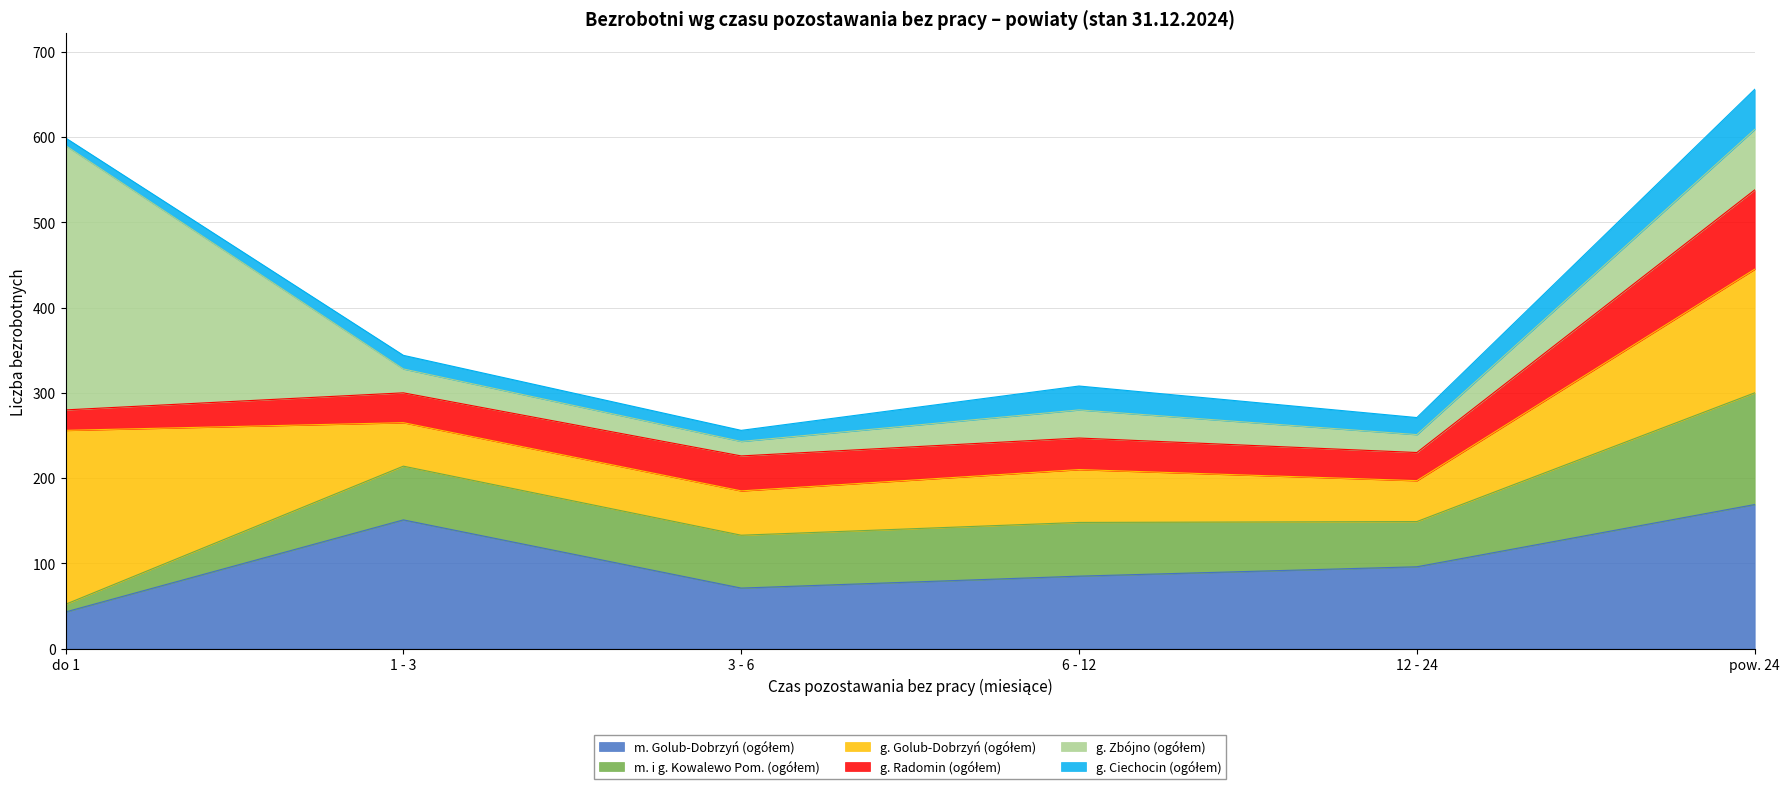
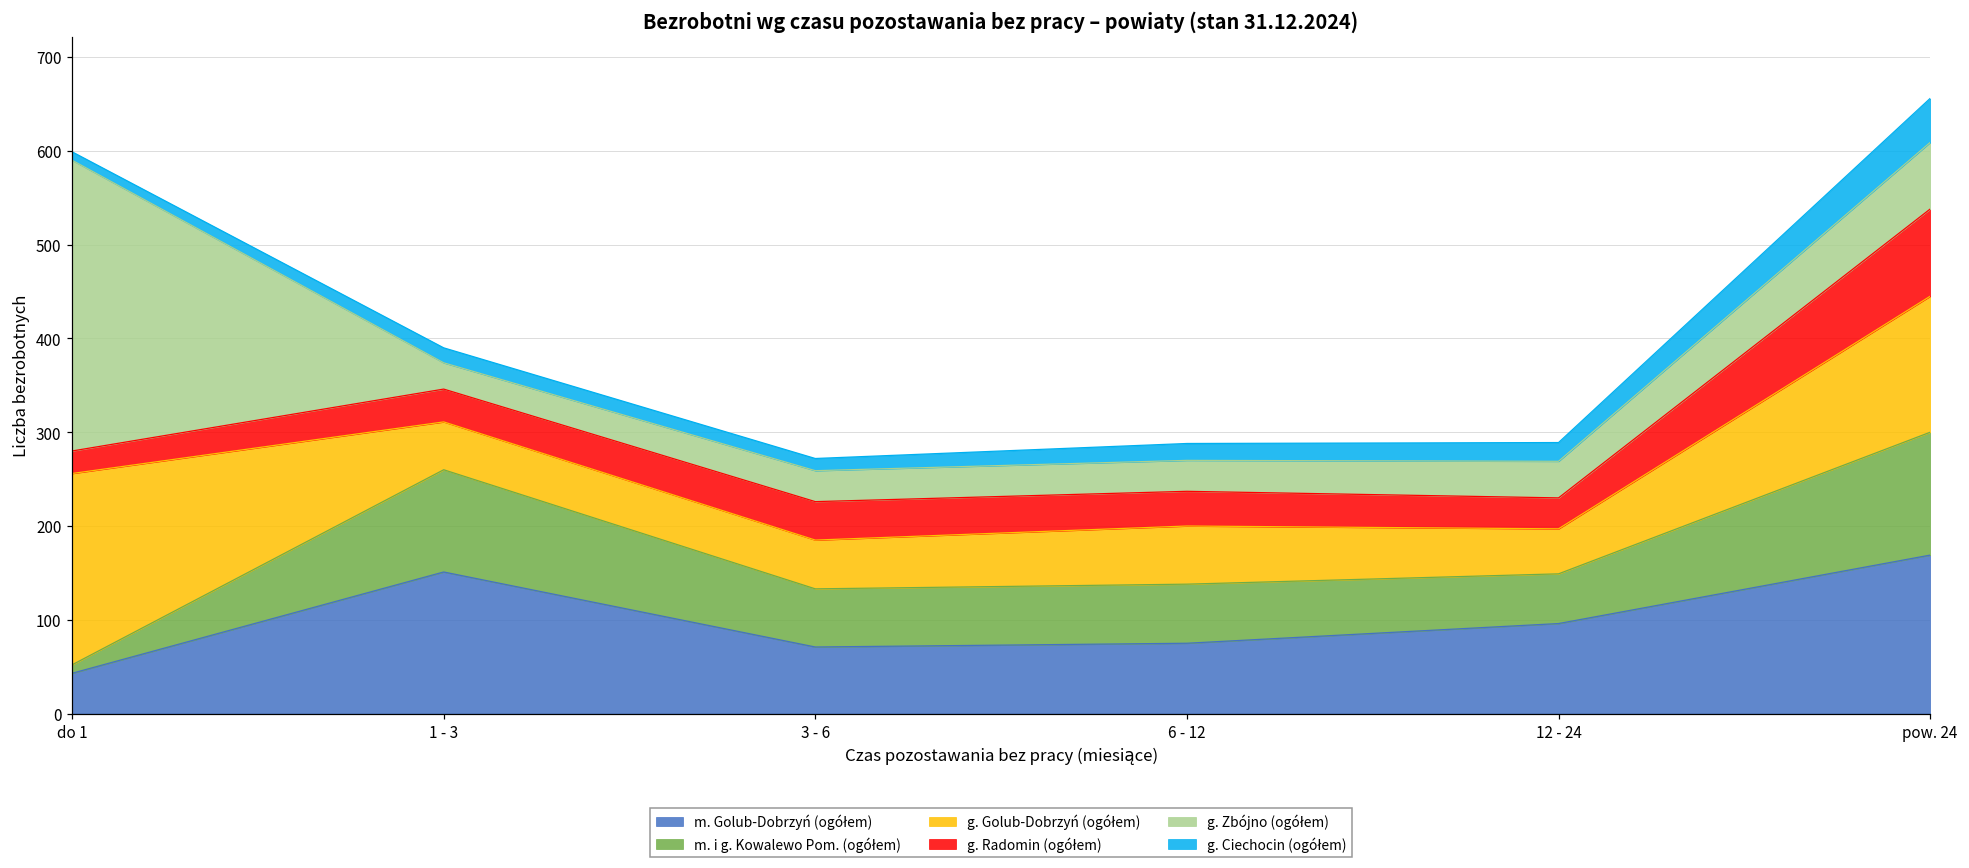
m. i g. Kowalewo Pom. (ogółem), 1 - 3: 60 -> 110
g. Zbójno (ogółem), 3 - 6: 20 -> 30
m. Golub-Dobrzyń (ogółem), 6 - 12: 90 -> 80
g. Ciechocin (ogółem), 6 - 12: 30 -> 20
g. Zbójno (ogółem), 12 - 24: 20 -> 40
